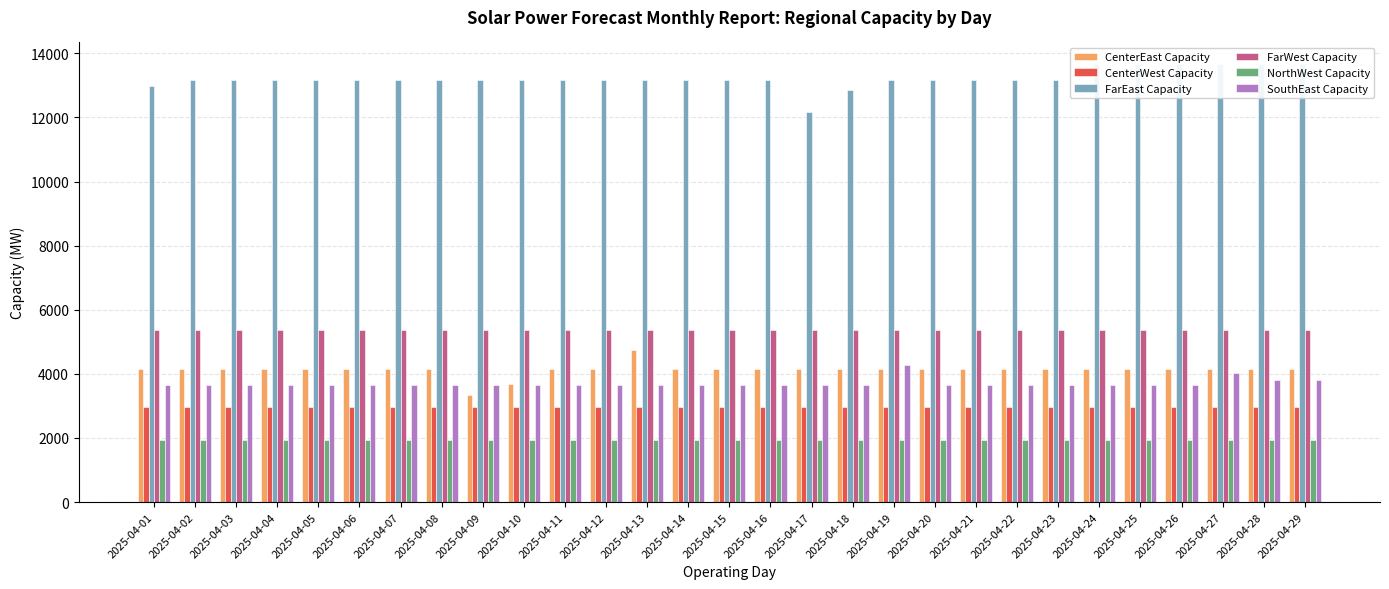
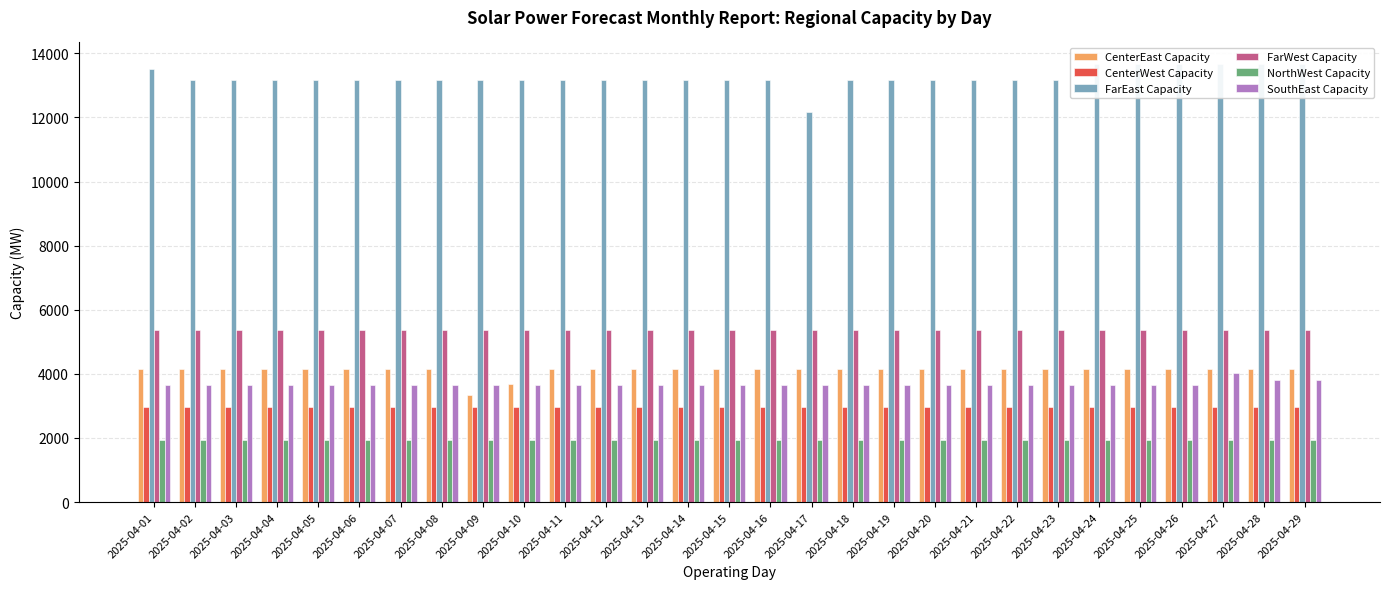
FarEast Capacity, 2025-04-01: 13000 -> 13500
CenterEast Capacity, 2025-04-13: 4700 -> 4200
FarEast Capacity, 2025-04-18: 12900 -> 13200
SouthEast Capacity, 2025-04-19: 4300 -> 3600
